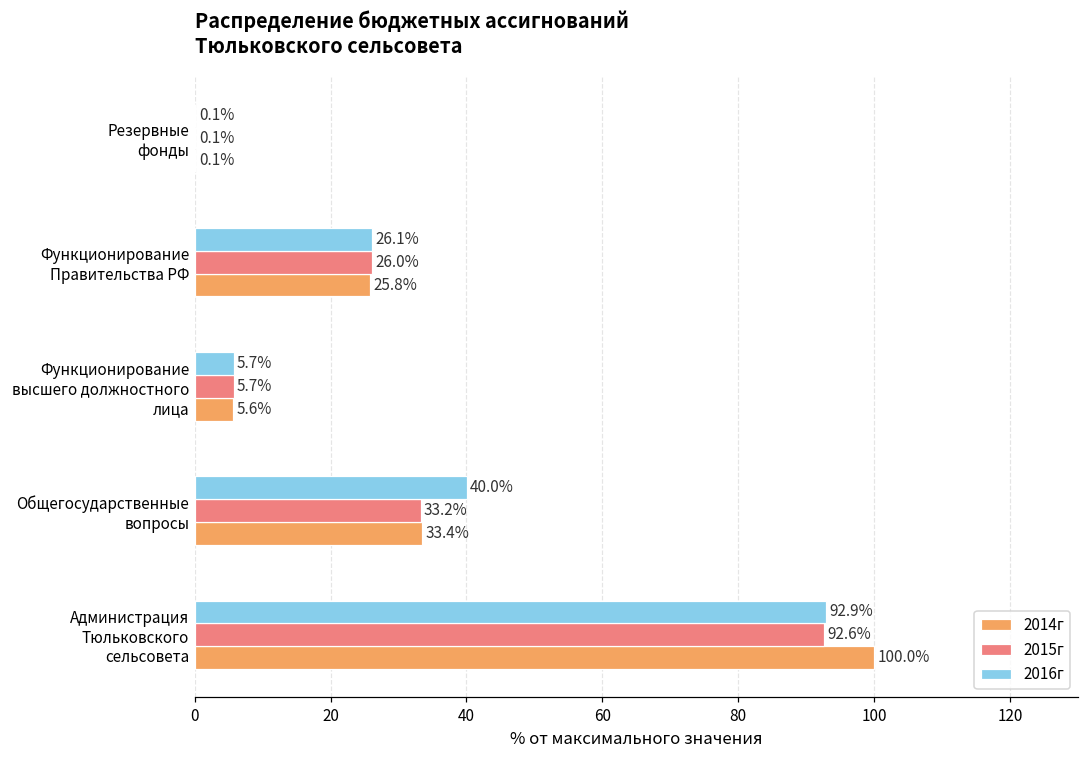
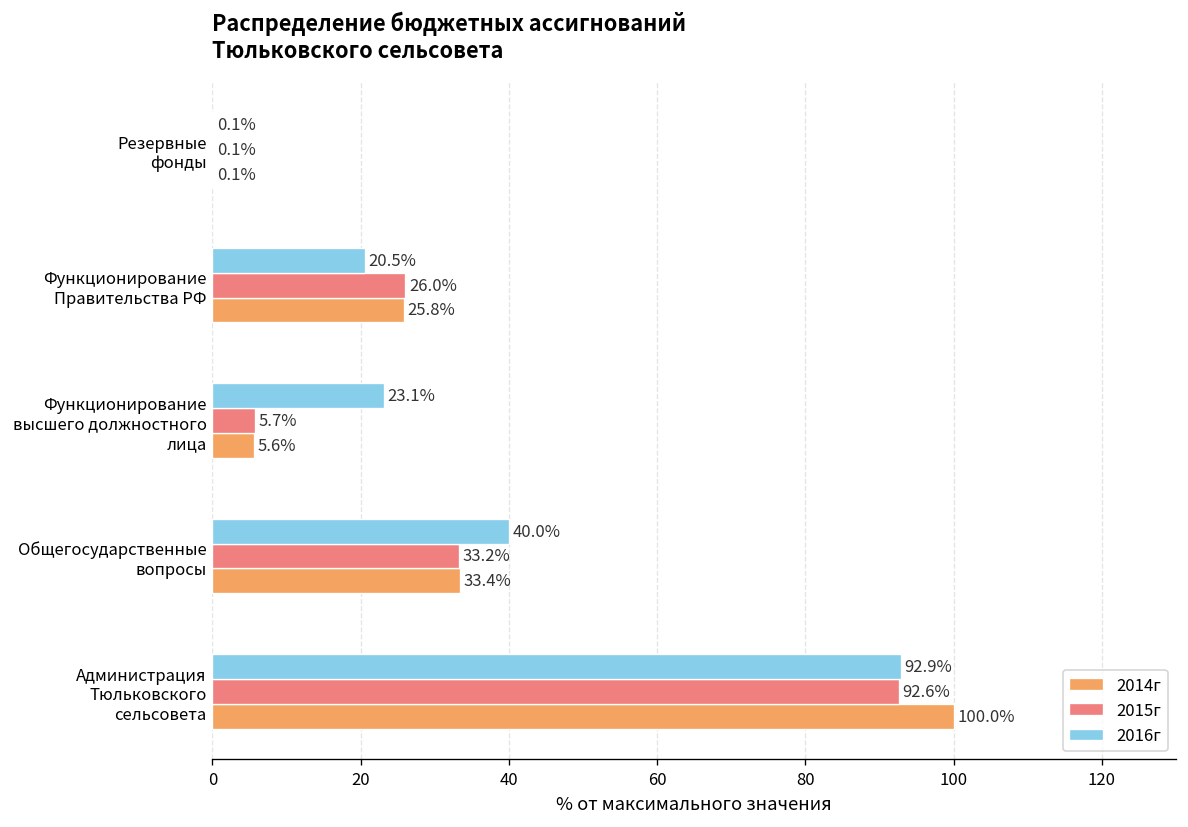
2016г, Функционирование Правительства РФ: 26.1% -> 20.5%
2016г, Функционирование высшего должностного лица: 5.7% -> 23.1%
